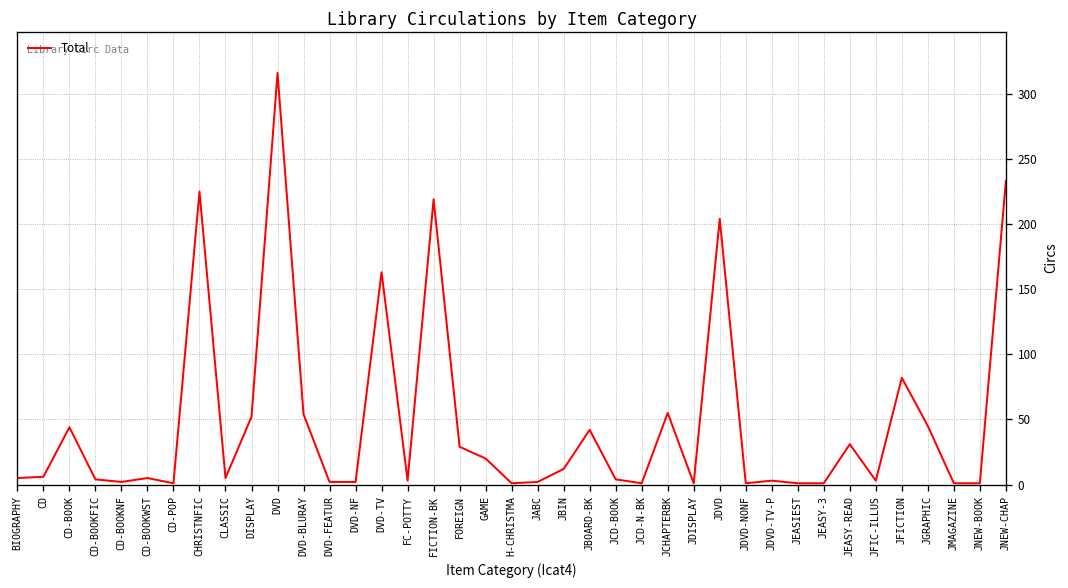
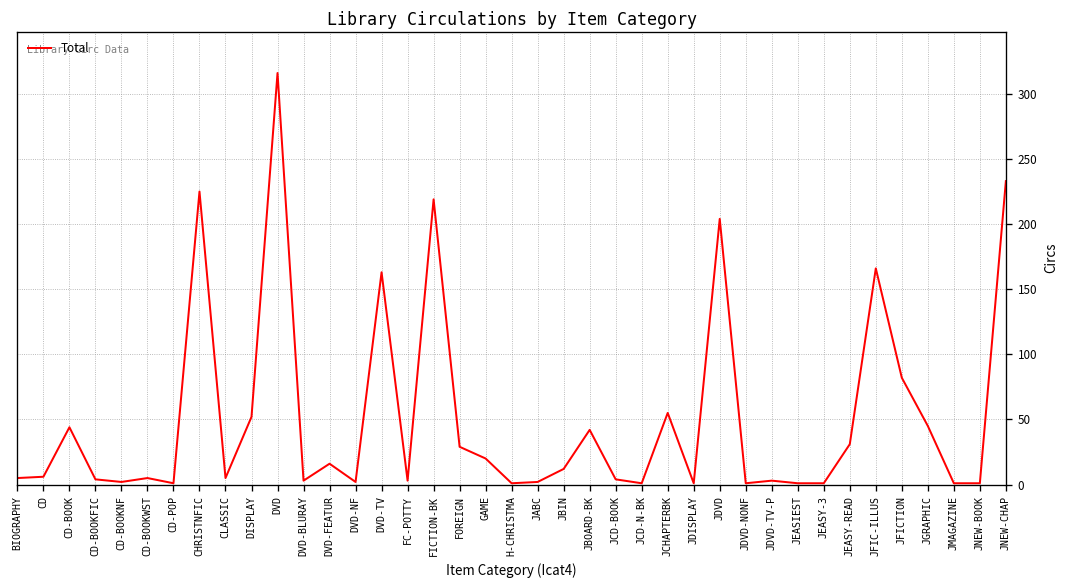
DVD-BLURAY: 54 -> 3
DVD-FEATUR: 2 -> 16
JFIC-ILLUS: 3 -> 166
